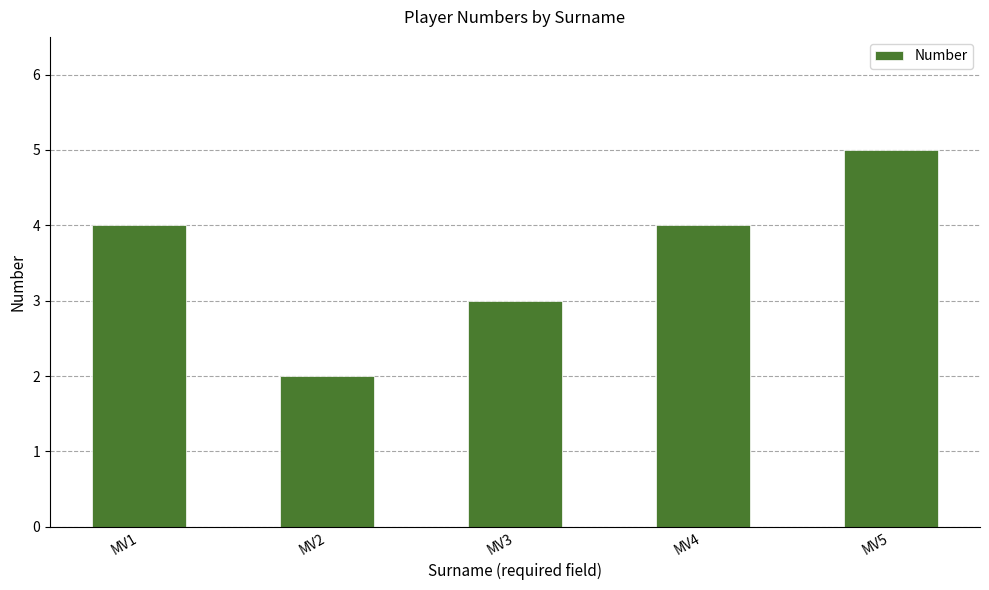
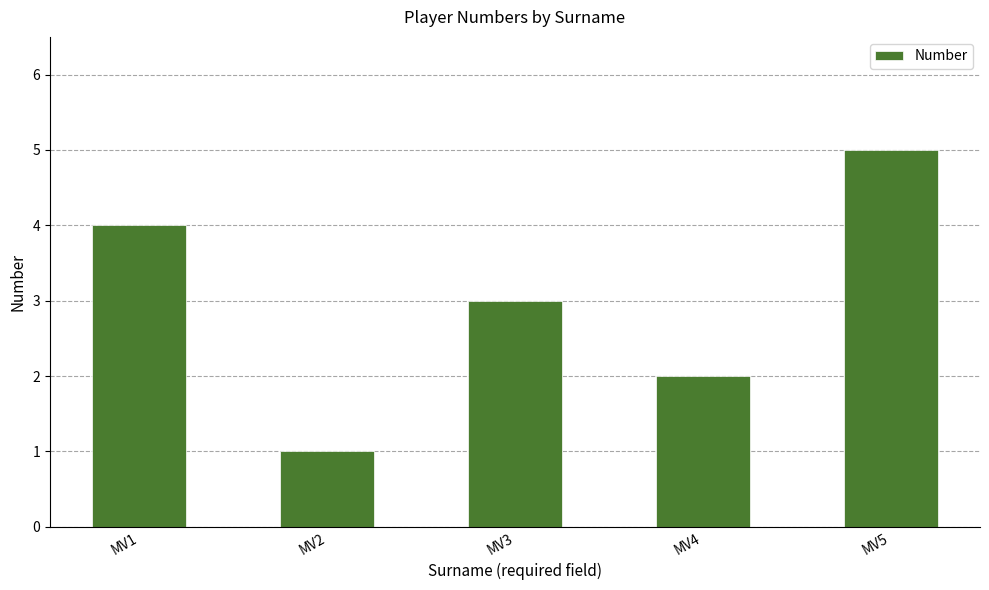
MV2: 2 -> 1
MV4: 4 -> 2
